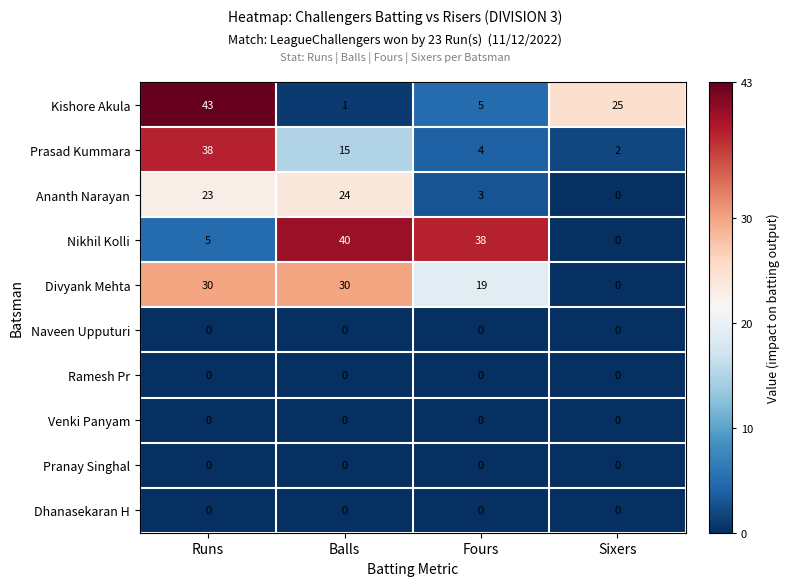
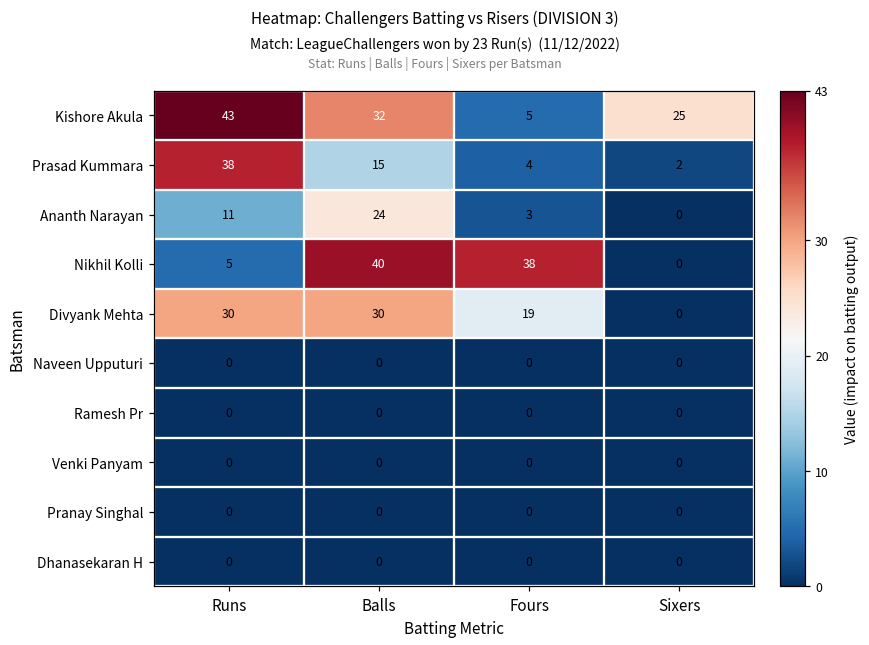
Kishore Akula, Balls: 1 -> 32
Ananth Narayan, Runs: 23 -> 11
